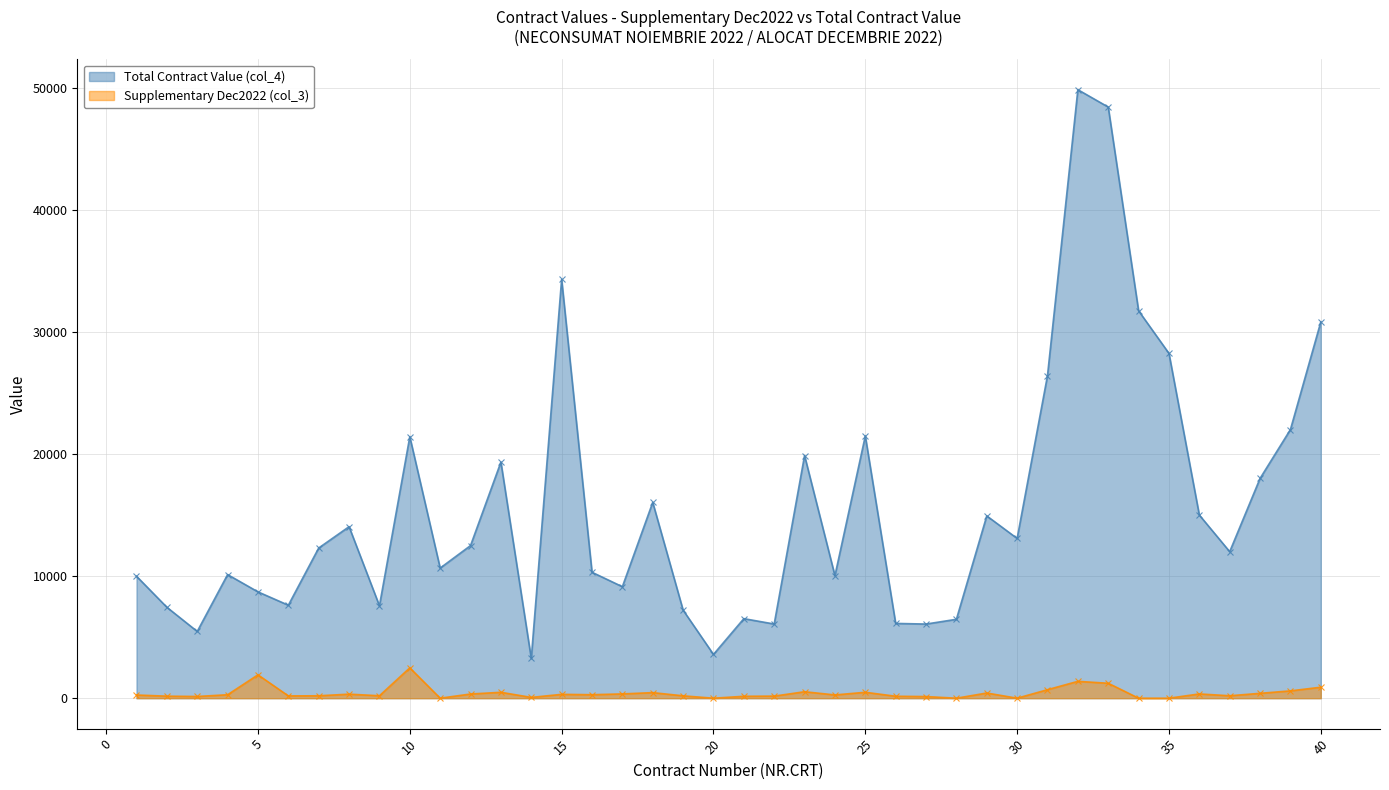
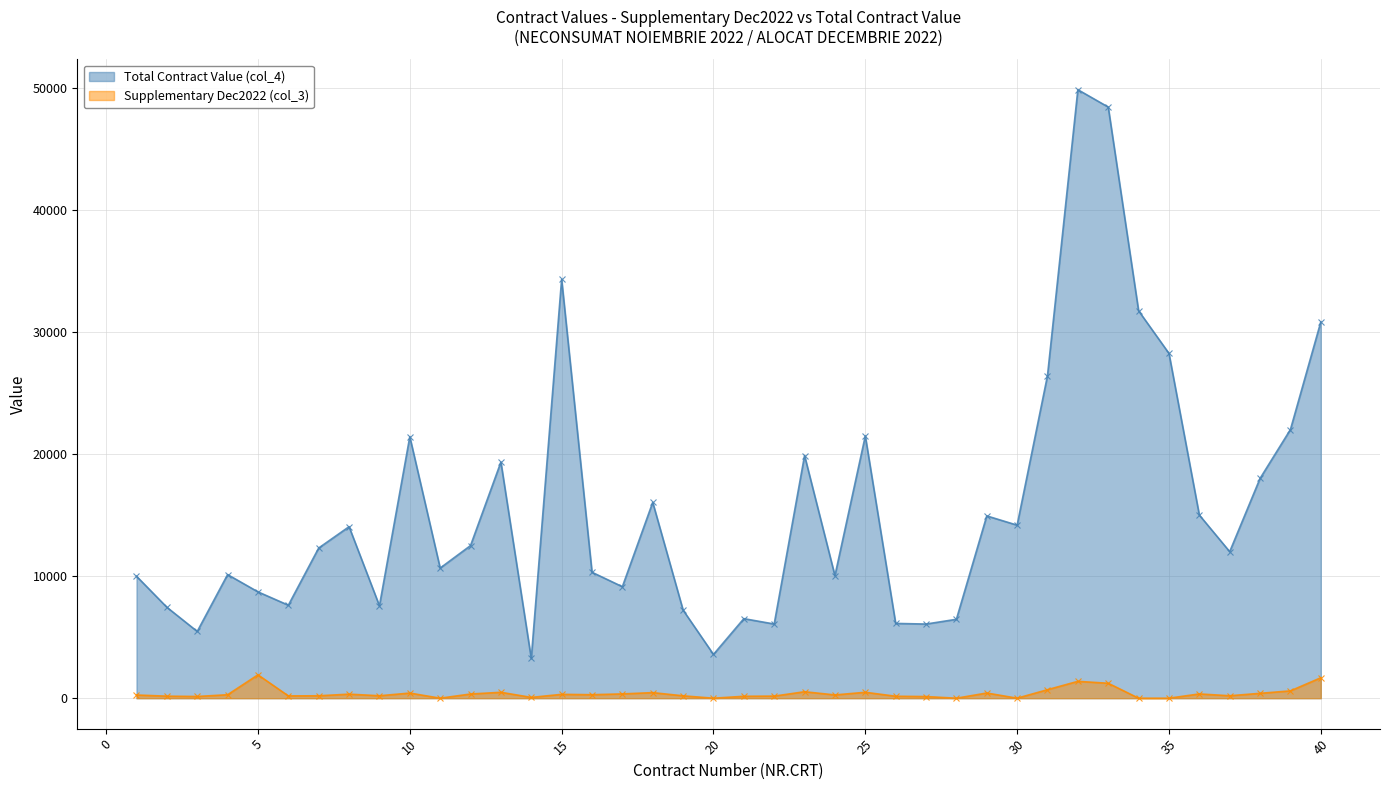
Supplementary Dec2022 (col_3), 10: 2500 -> 400
Total Contract Value (col_4), 30: 13100 -> 14200
Supplementary Dec2022 (col_3), 40: 900 -> 1700
